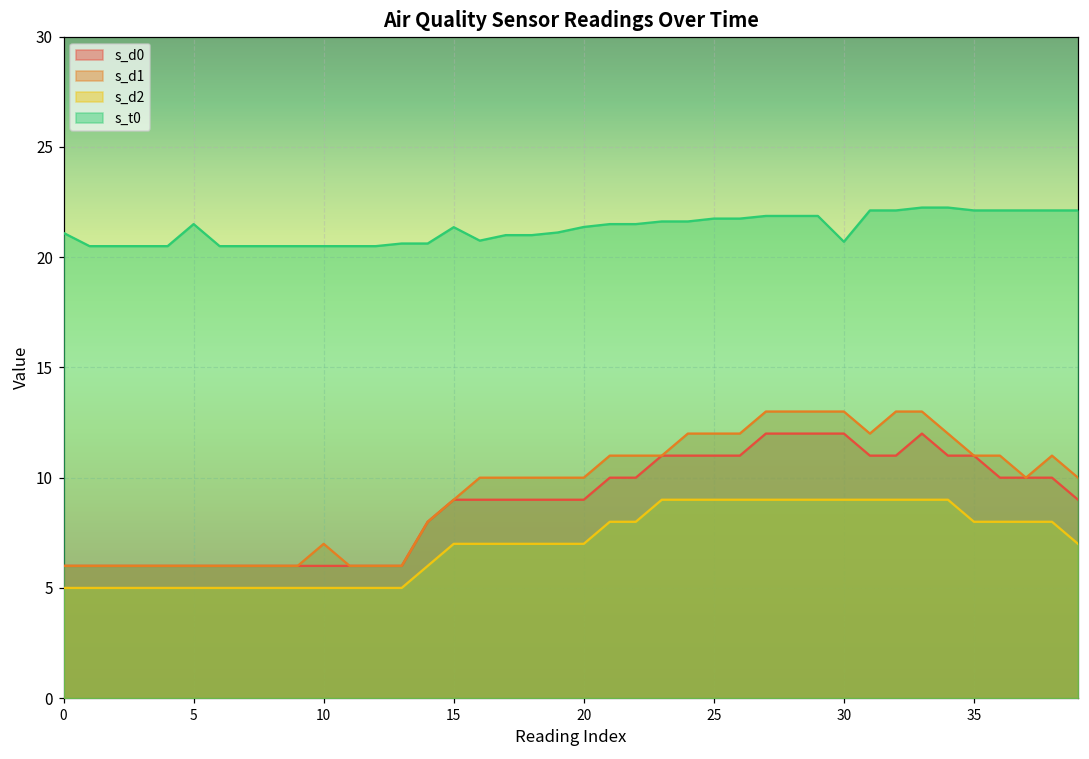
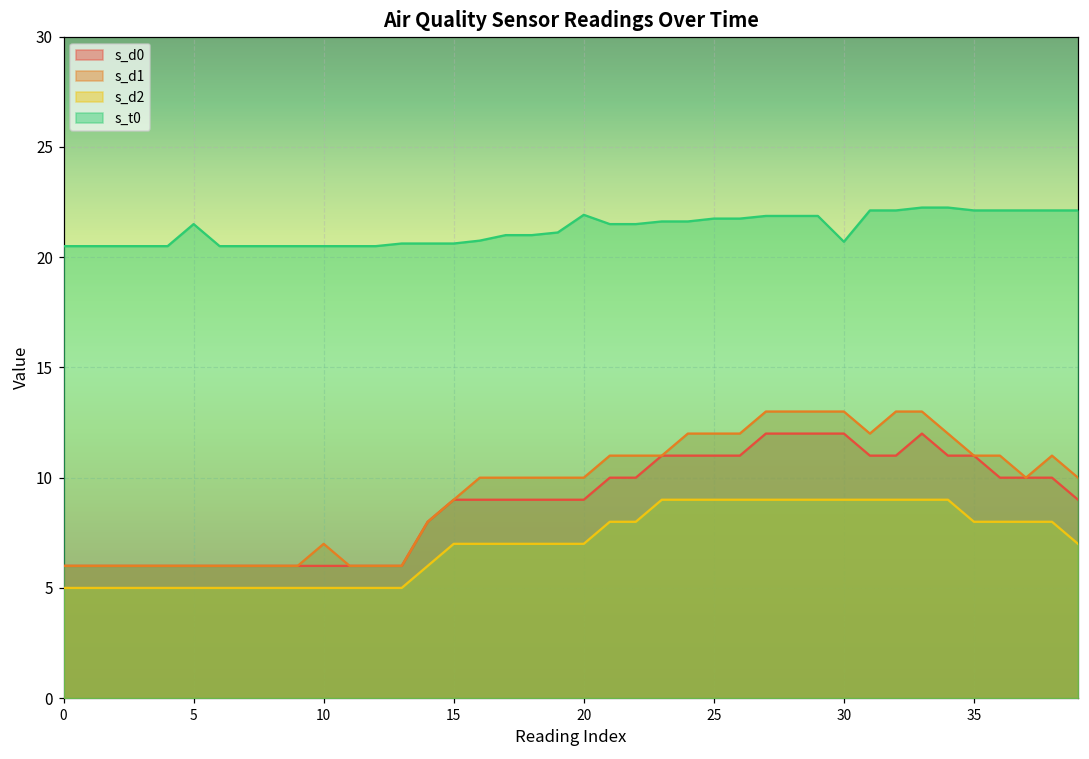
s_t0, 0: 21.1 -> 20.5
s_t0, 15: 21.4 -> 20.6
s_t0, 20: 21.4 -> 21.9
